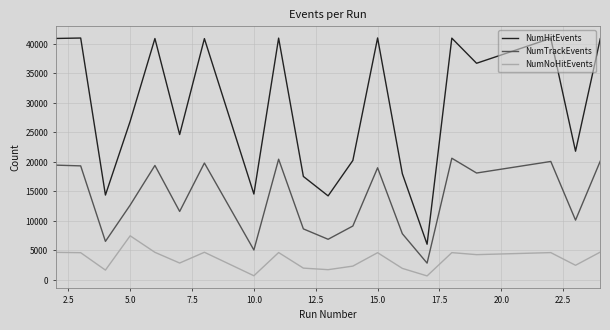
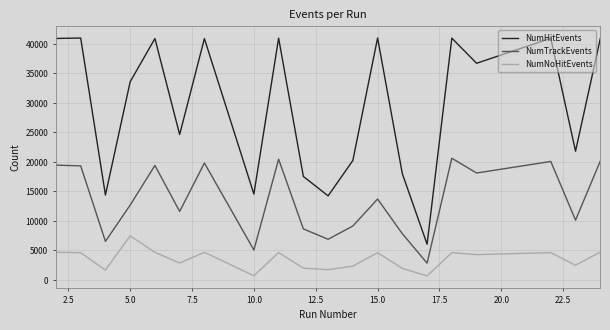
NumHitEvents, 5.0: 27000 -> 34000
NumTrackEvents, 15.0: 19000 -> 14000
